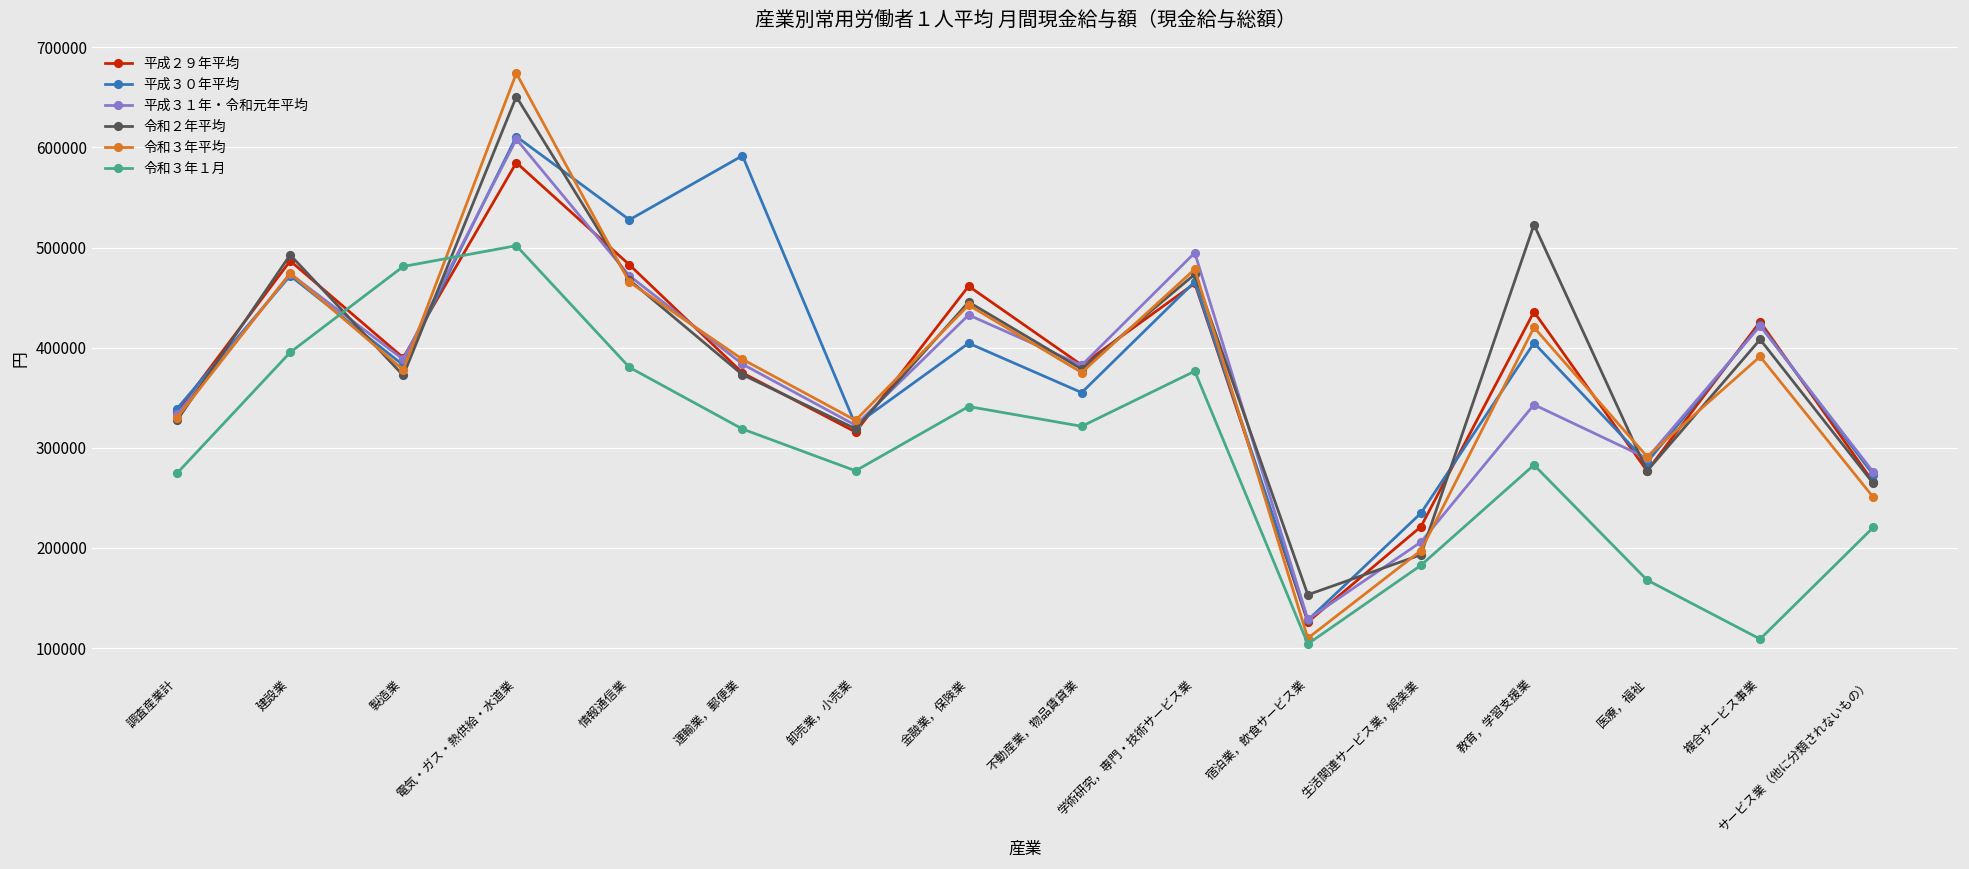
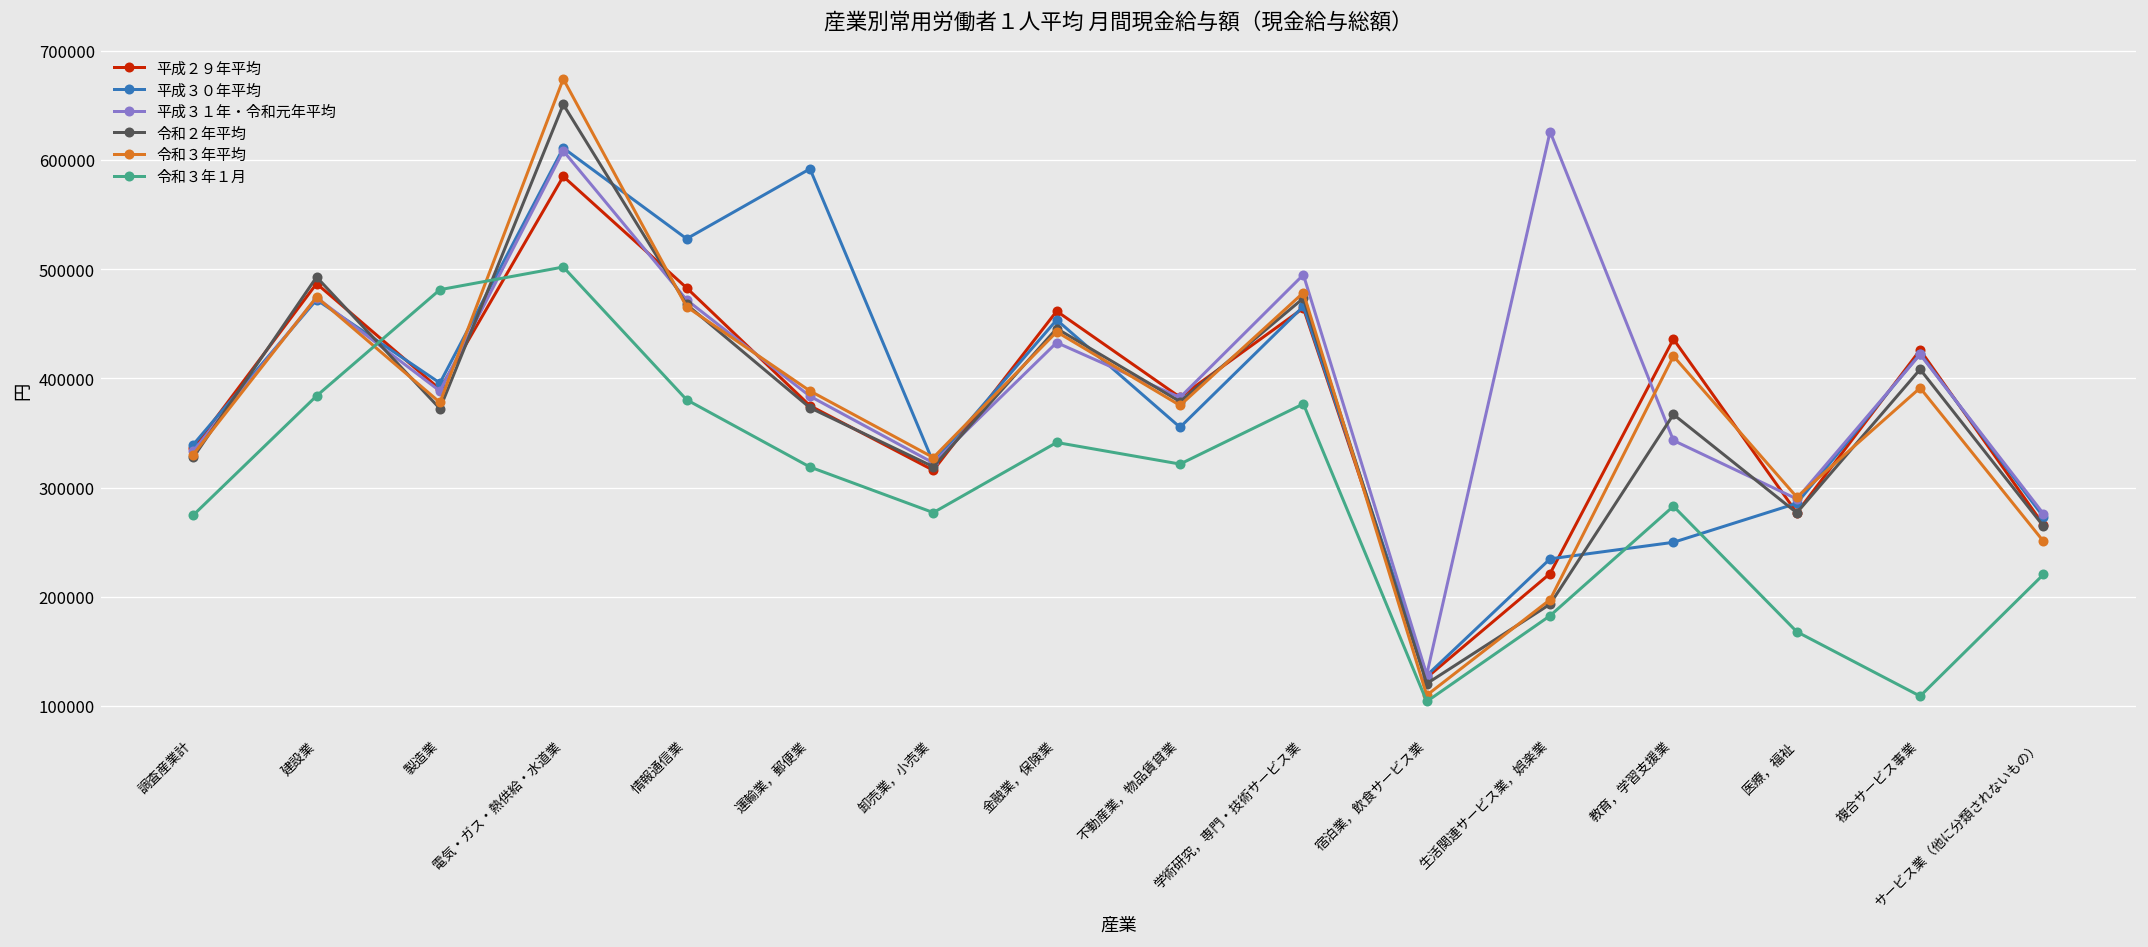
令和３年１月, 建設業: 400000 -> 380000
平成３０年平均, 製造業: 380000 -> 400000
平成３０年平均, 金融業，保険業: 400000 -> 450000
令和２年平均, 宿泊業，飲食サービス業: 150000 -> 120000
平成３１年・令和元年平均, 生活関連サービス業，娯楽業: 210000 -> 630000
平成３０年平均, 教育，学習支援業: 400000 -> 250000
令和２年平均, 教育，学習支援業: 520000 -> 370000
